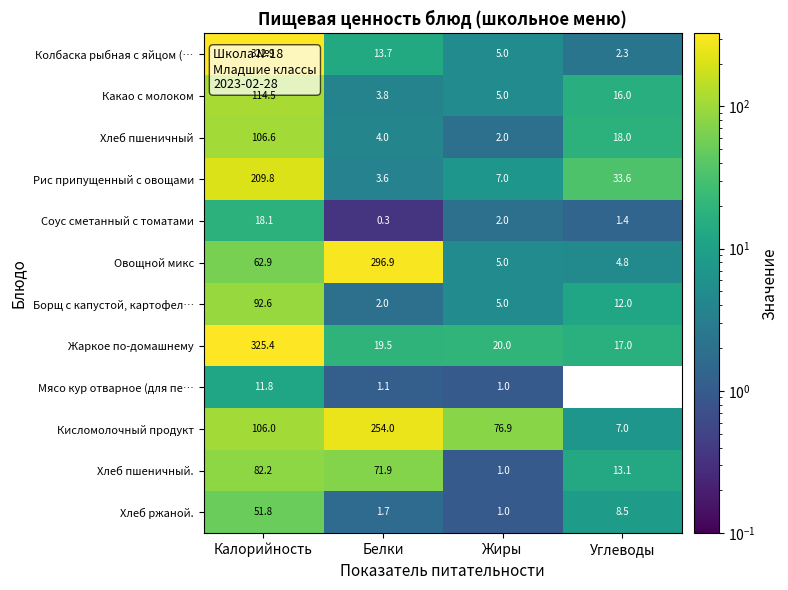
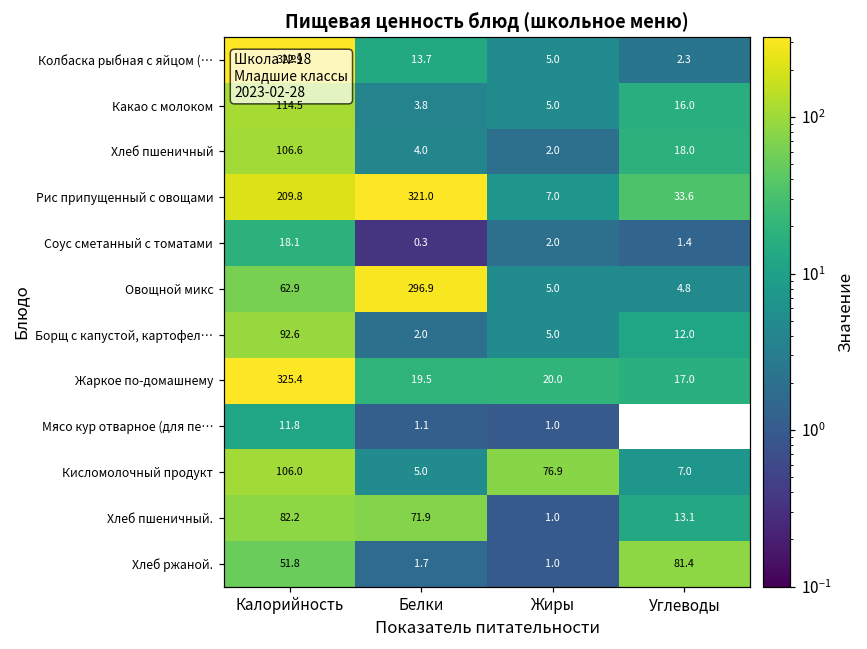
Рис припущенный с овощами, Белки: 3.6 -> 321.0
Кисломолочный продукт, Белки: 254.0 -> 5.0
Хлеб ржаной., Углеводы: 8.5 -> 81.4
